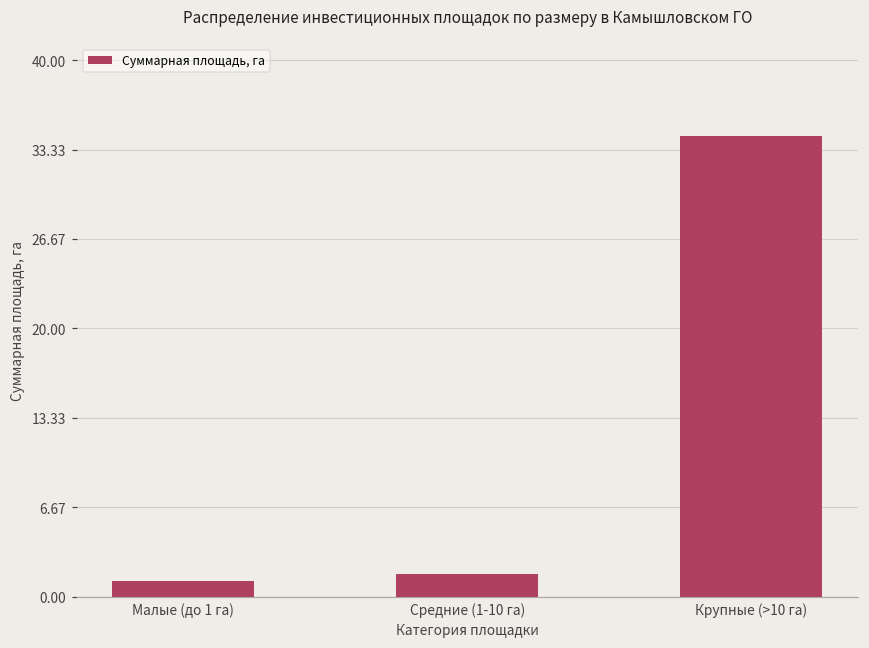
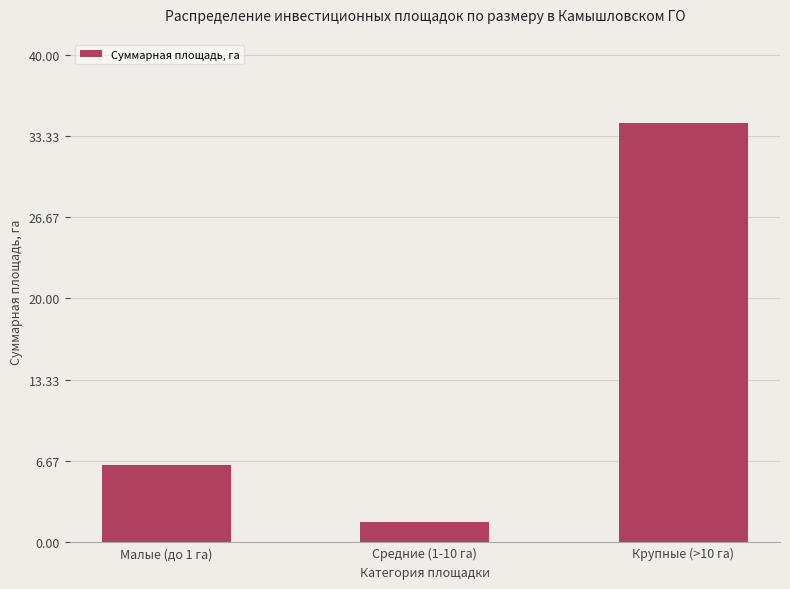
Малые (до 1 га): 1.2 -> 6.3
